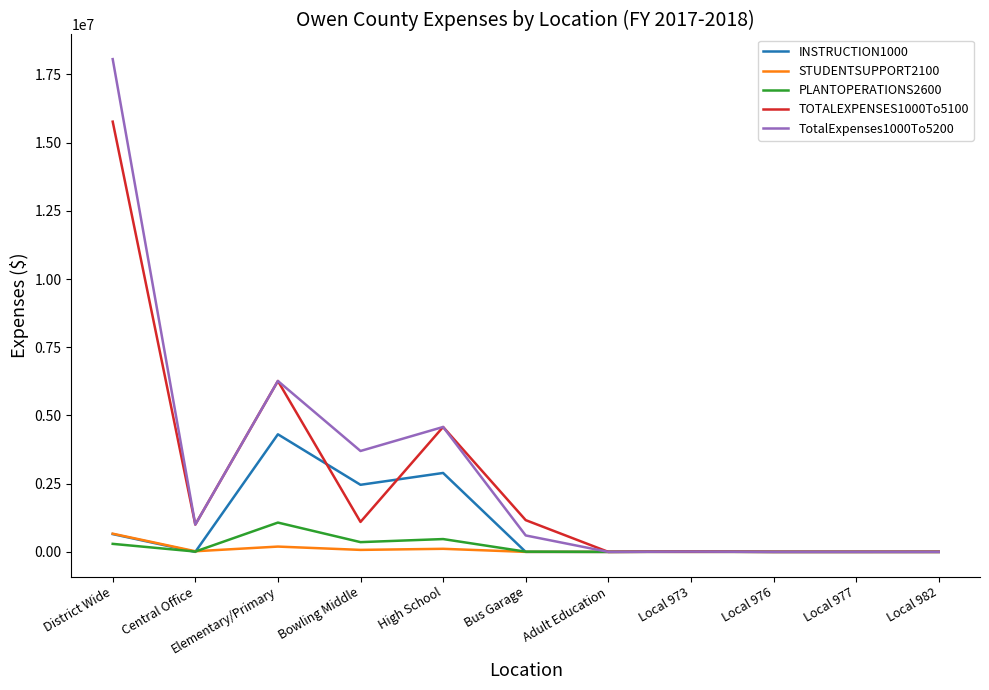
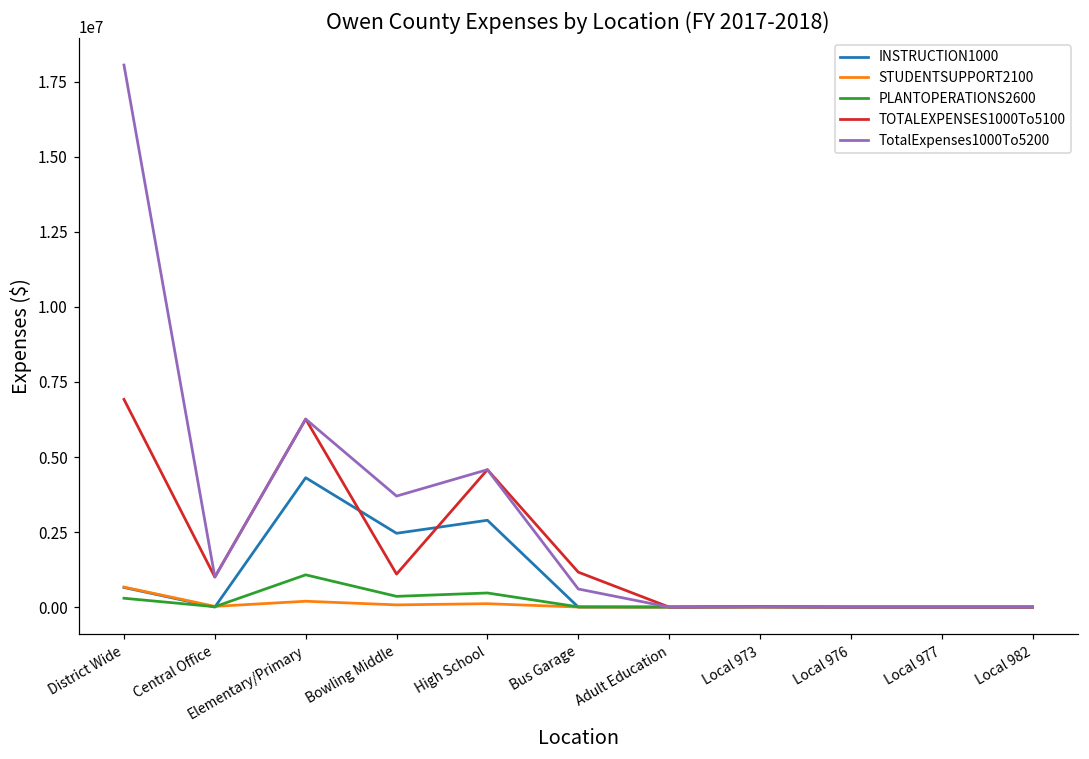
TOTALEXPENSES1000To5100, District Wide: 15800000 -> 6900000
